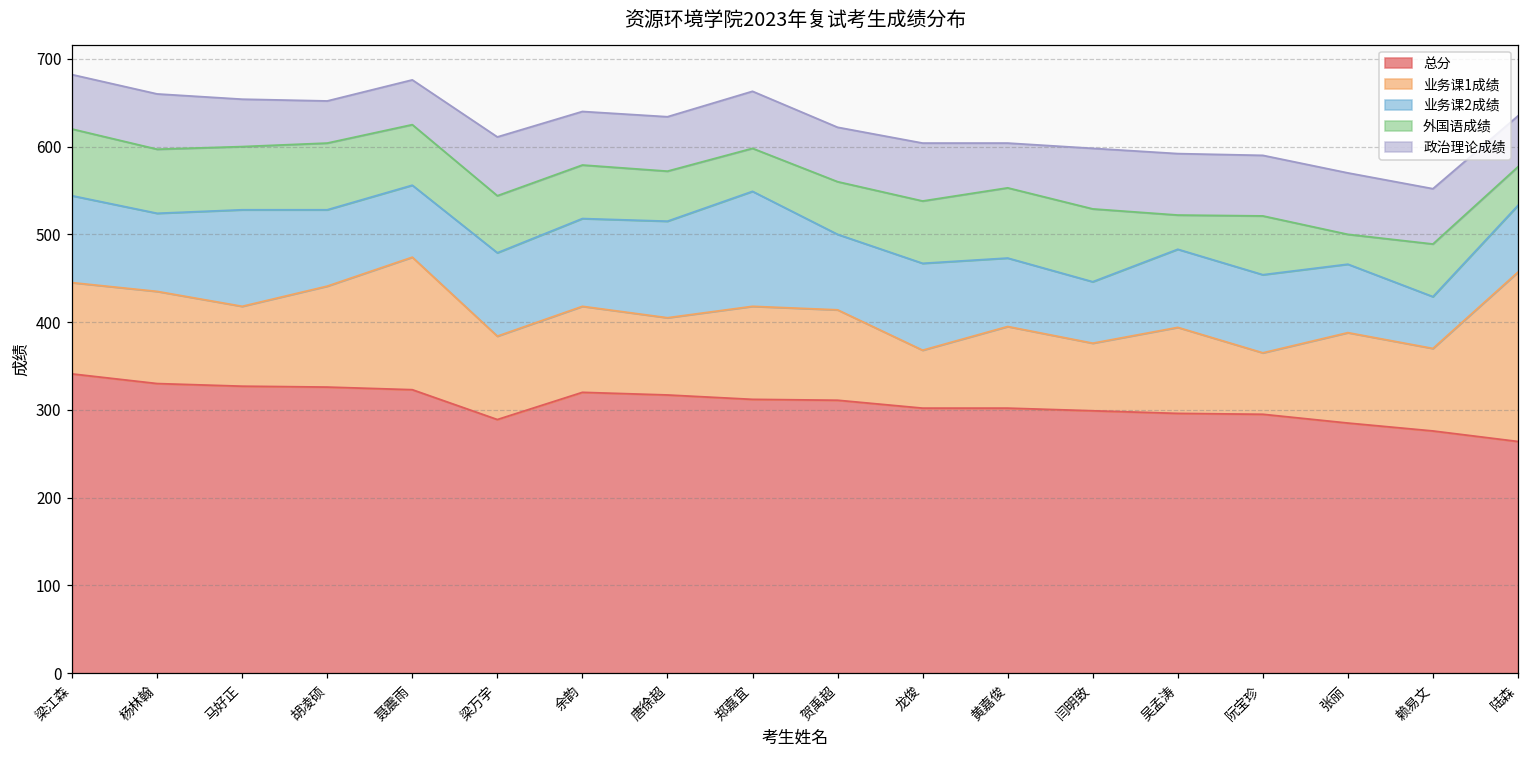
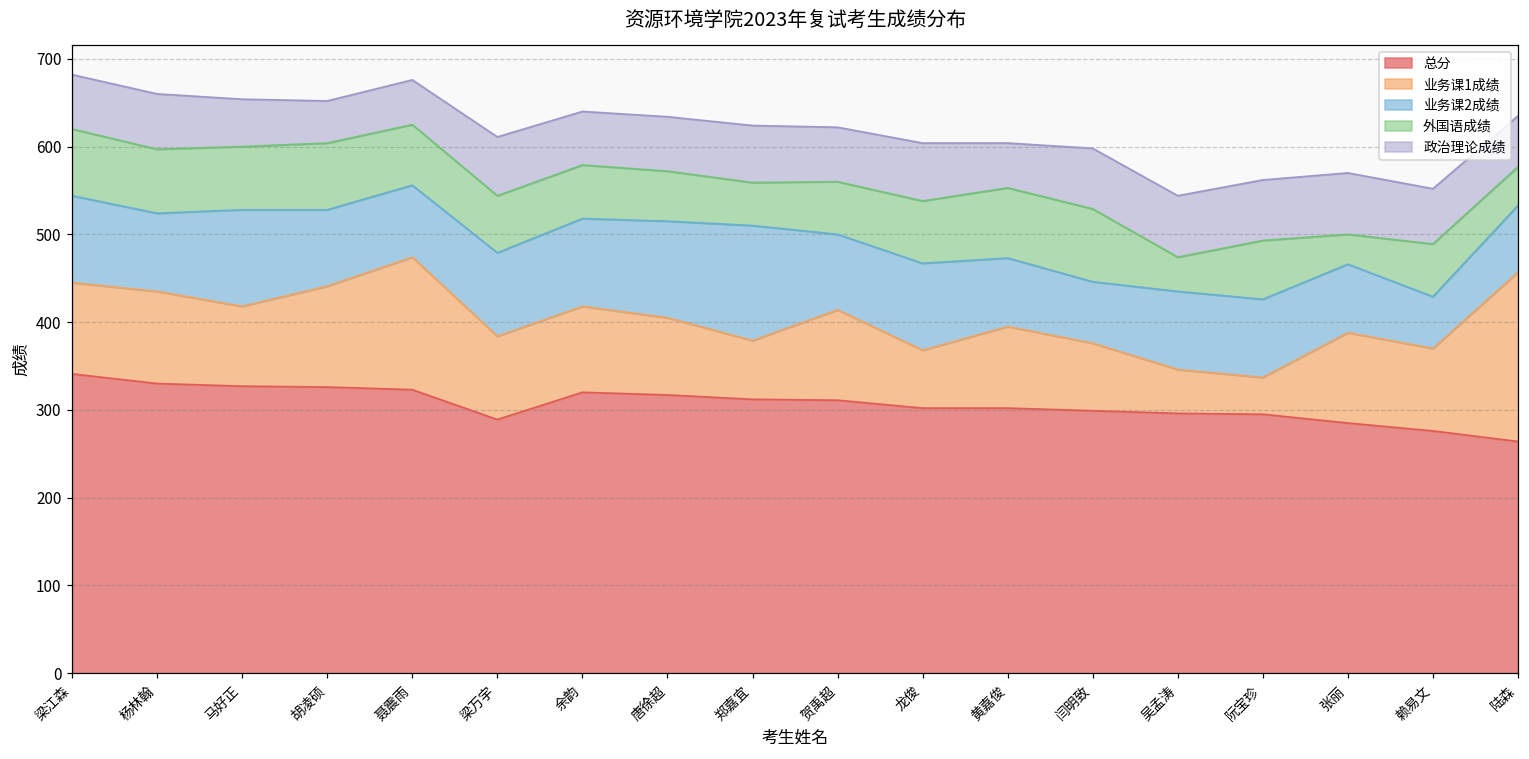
业务课1成绩, 郑嘉宜: 110 -> 70
业务课1成绩, 吴孟涛: 100 -> 50
业务课1成绩, 阮宝珍: 70 -> 40
